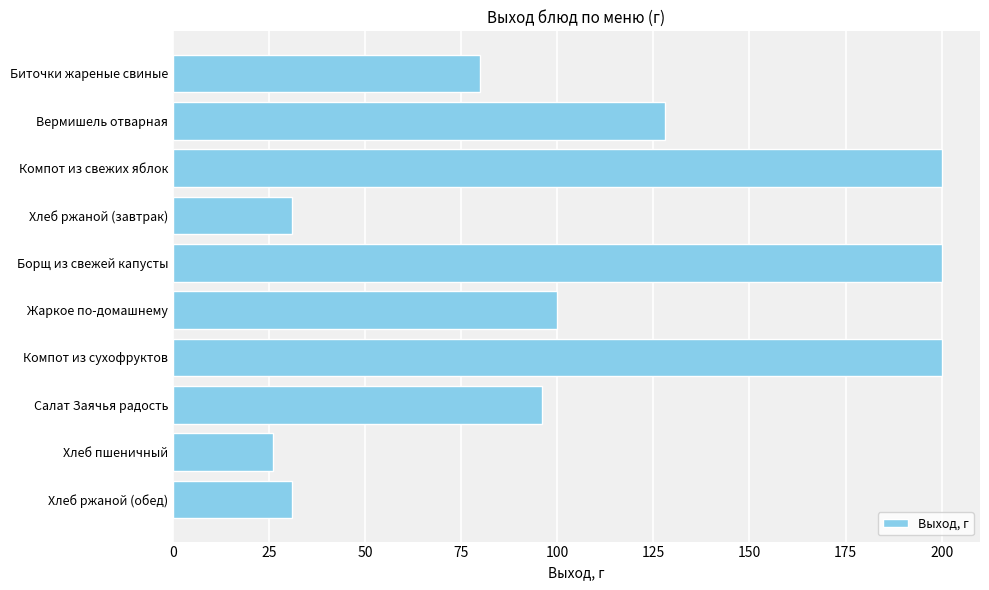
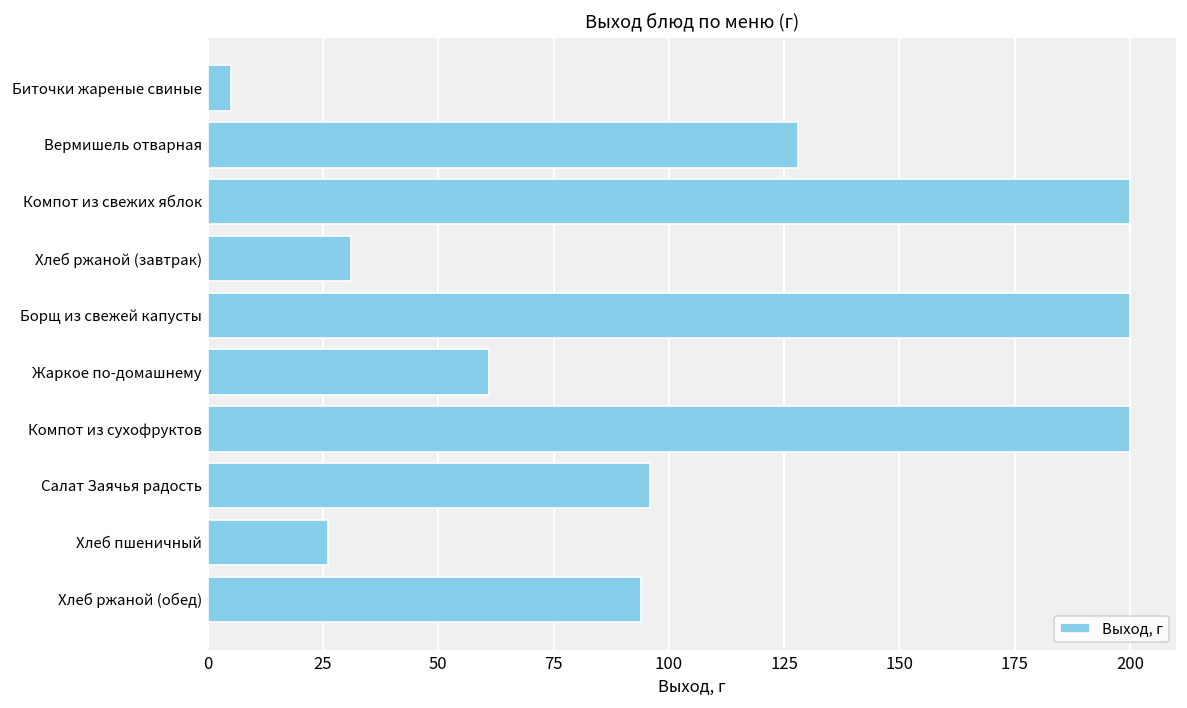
Биточки жареные свиные: 80 -> 5
Жаркое по-домашнему: 100 -> 61
Хлеб ржаной (обед): 31 -> 94
